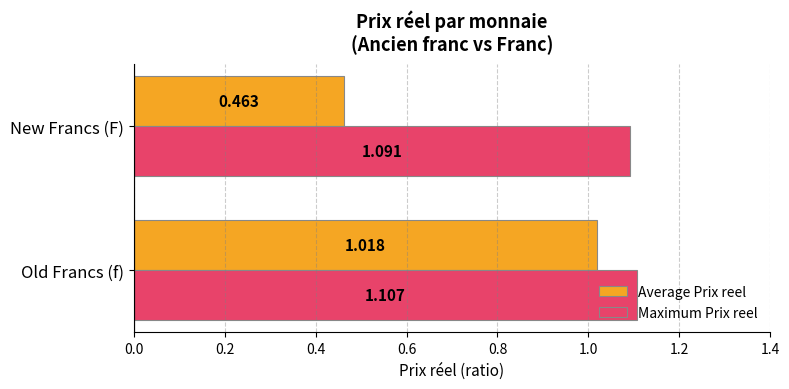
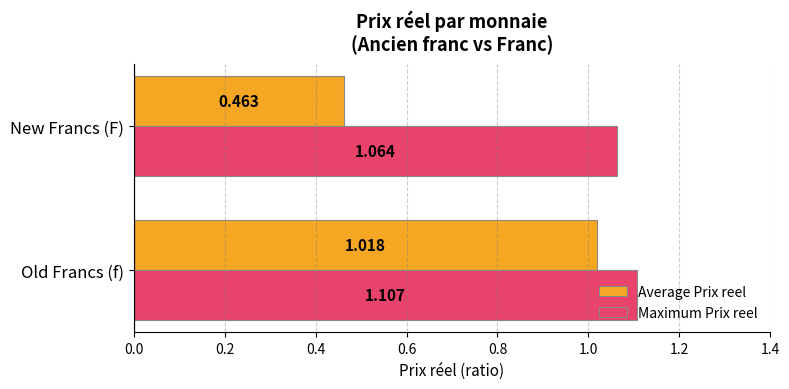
Maximum Prix reel, New Francs (F): 1.091 -> 1.064
